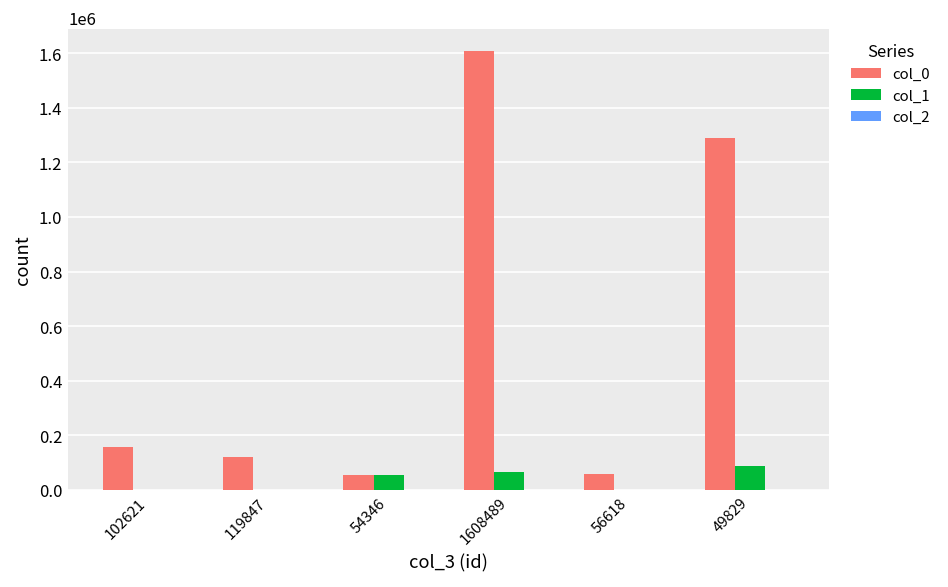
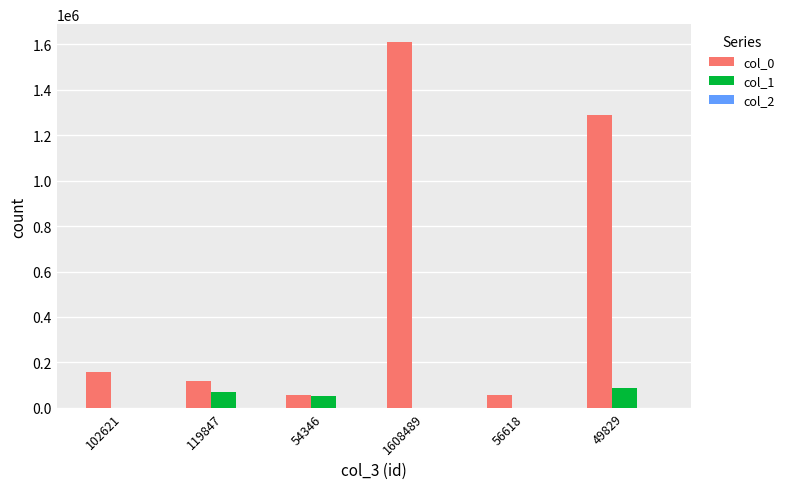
col_1, 119847: 0 -> 70000
col_1, 1608489: 60000 -> 0
